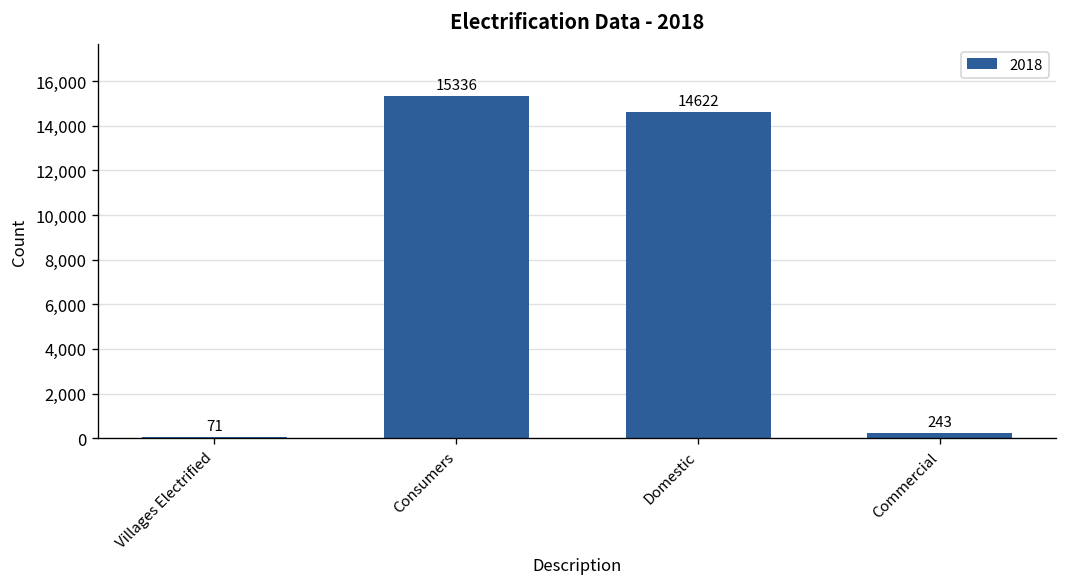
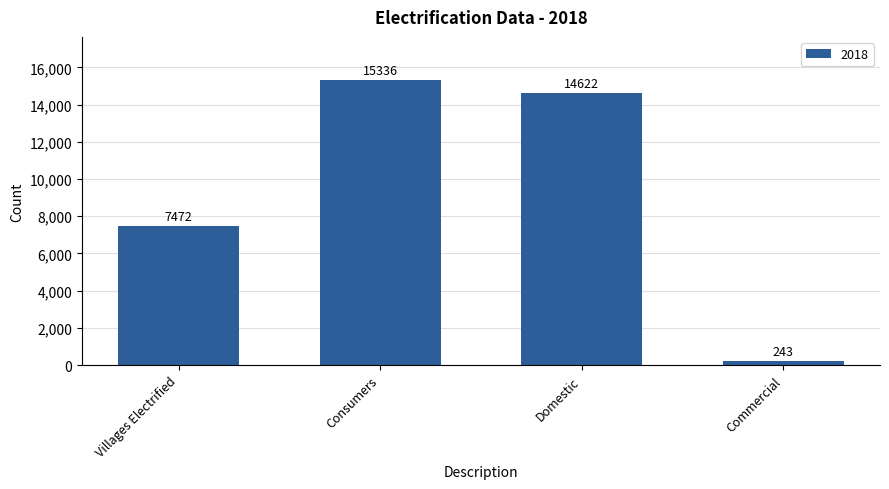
Villages Electrified: 71 -> 7472
